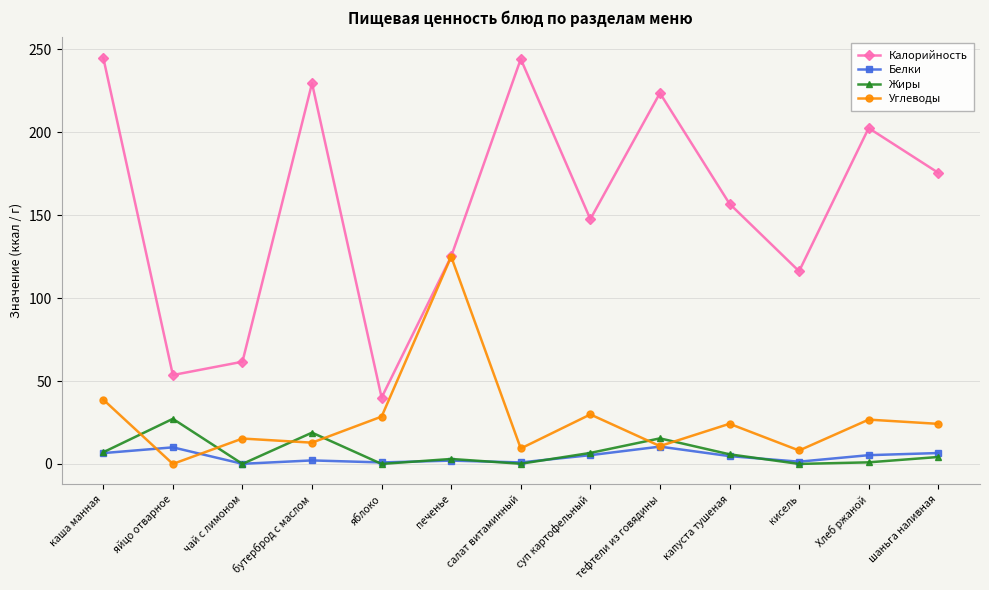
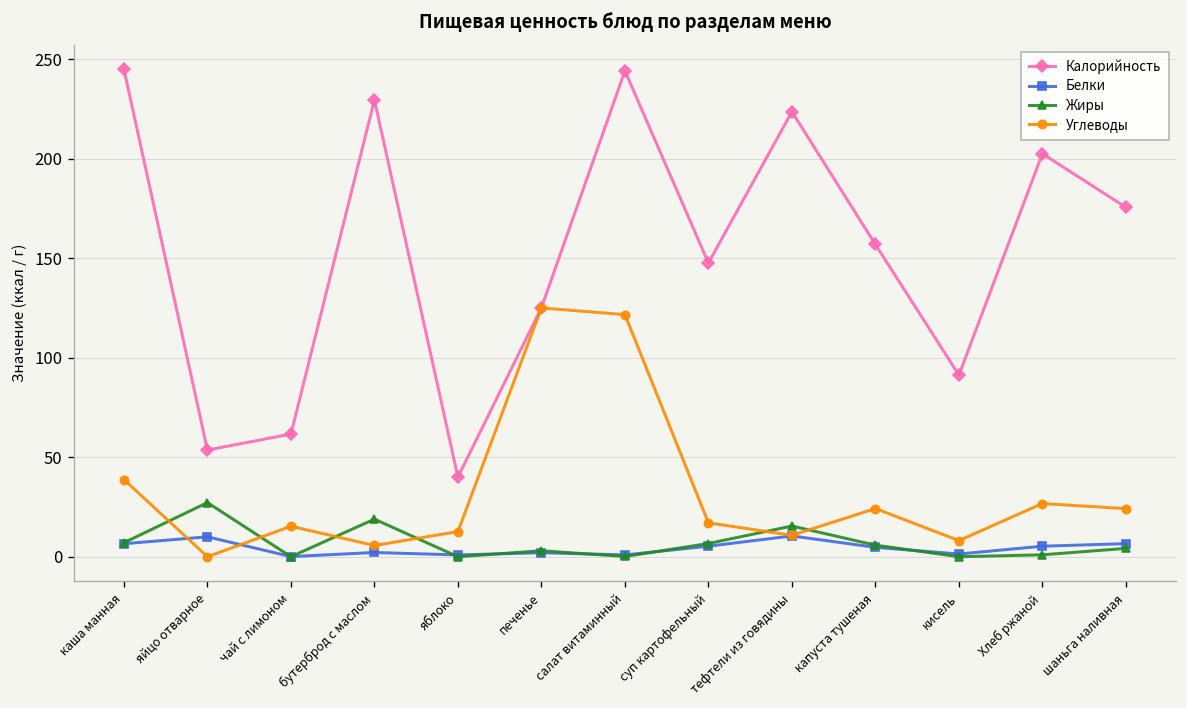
Углеводы, бутерброд с маслом: 13 -> 6
Углеводы, яблоко: 29 -> 13
Углеводы, салат витаминный: 9 -> 122
Углеводы, суп картофельный: 30 -> 17
Калорийность, кисель: 116 -> 91
